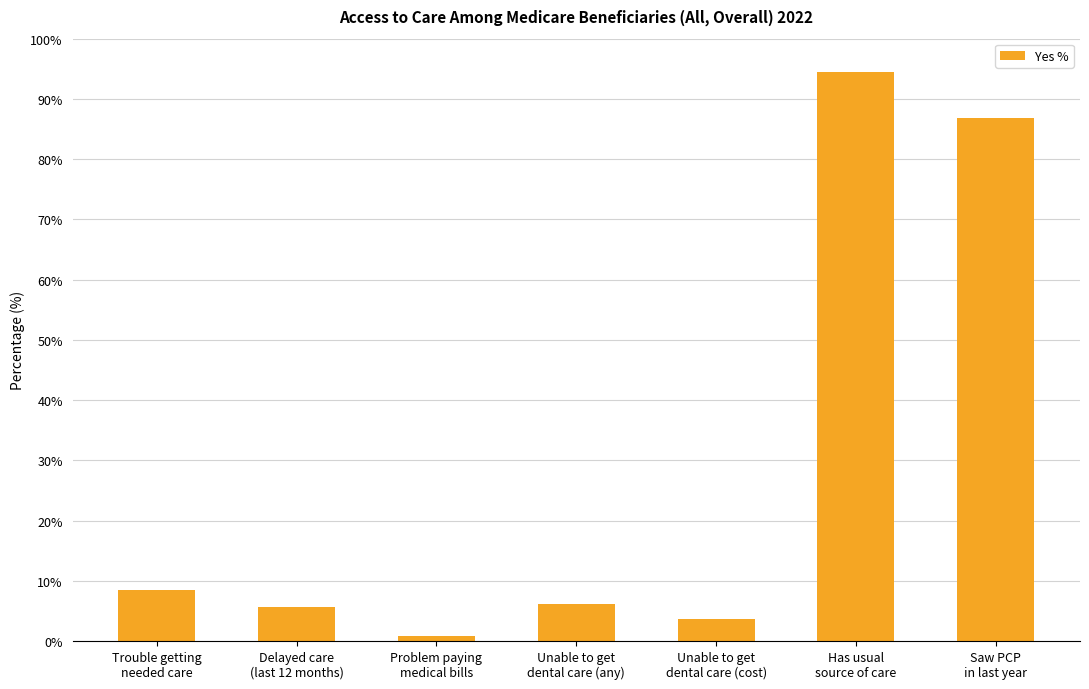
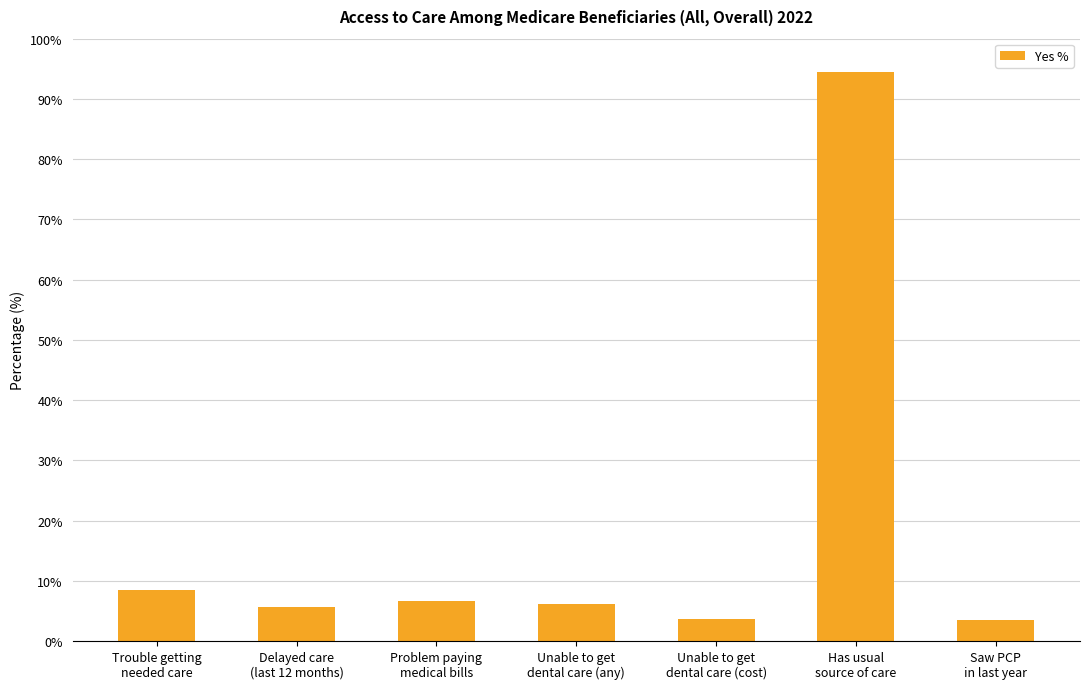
Problem paying medical bills: 1% -> 7%
Saw PCP in last year: 87% -> 3%
